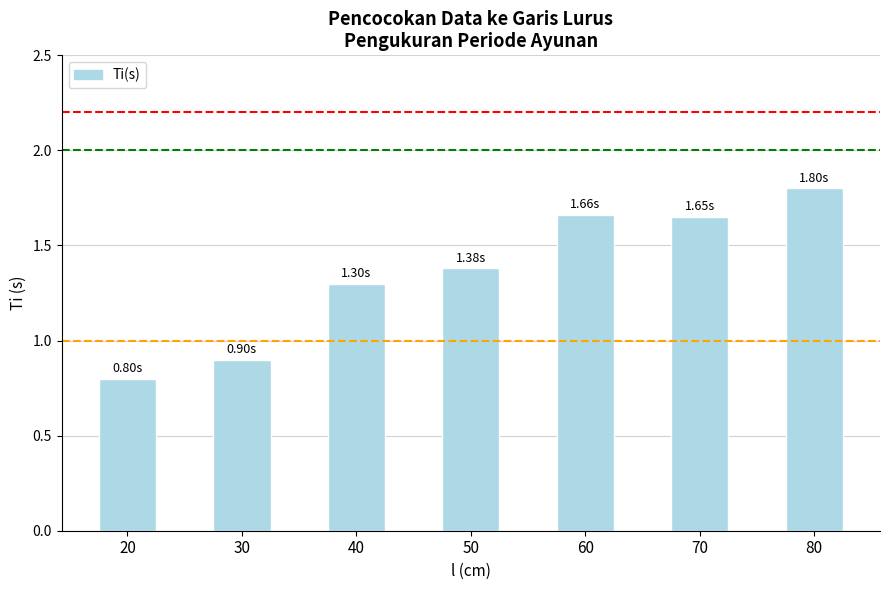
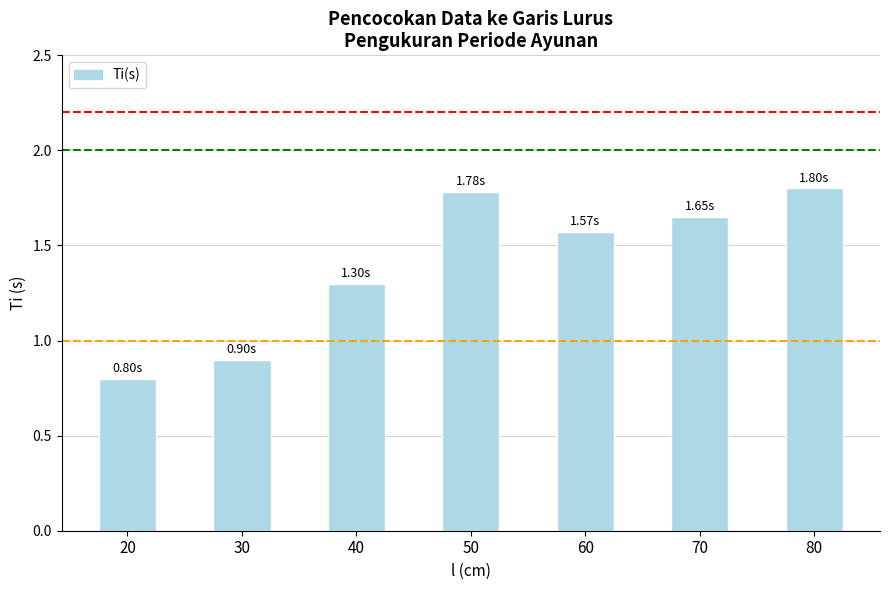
50: 1.38s -> 1.78s
60: 1.66s -> 1.57s
